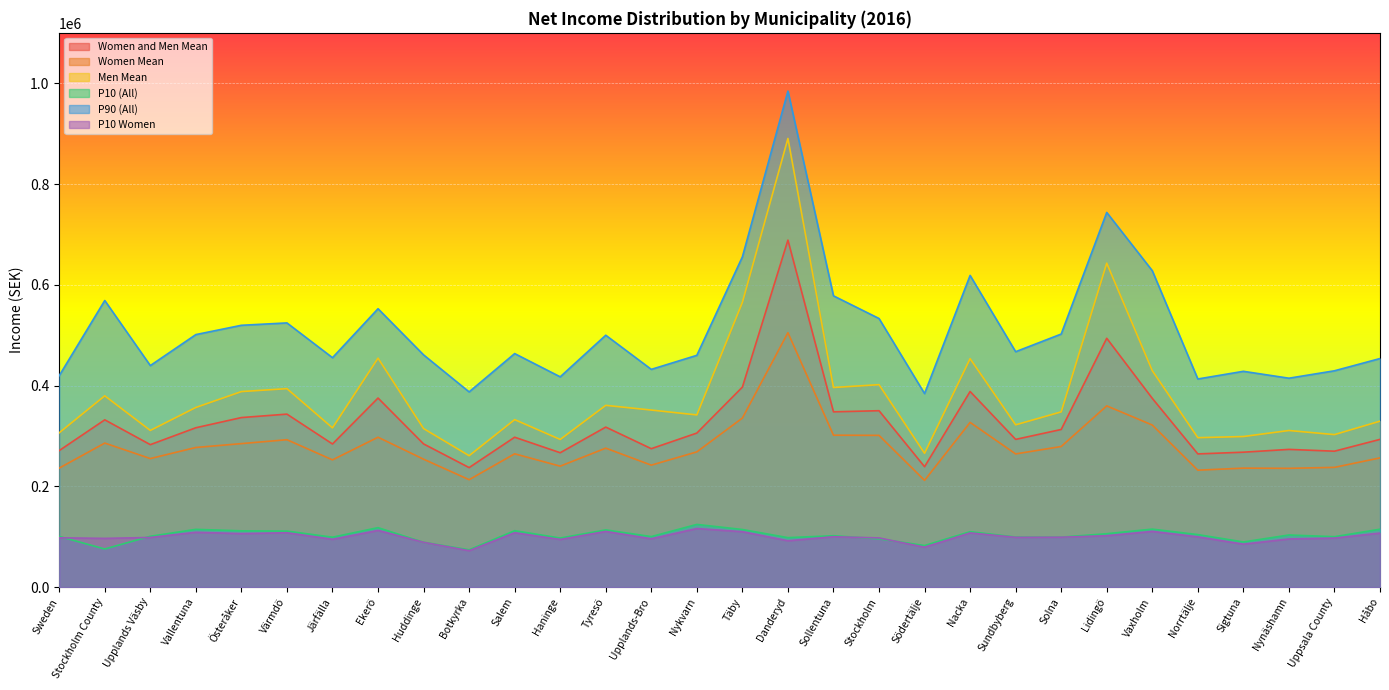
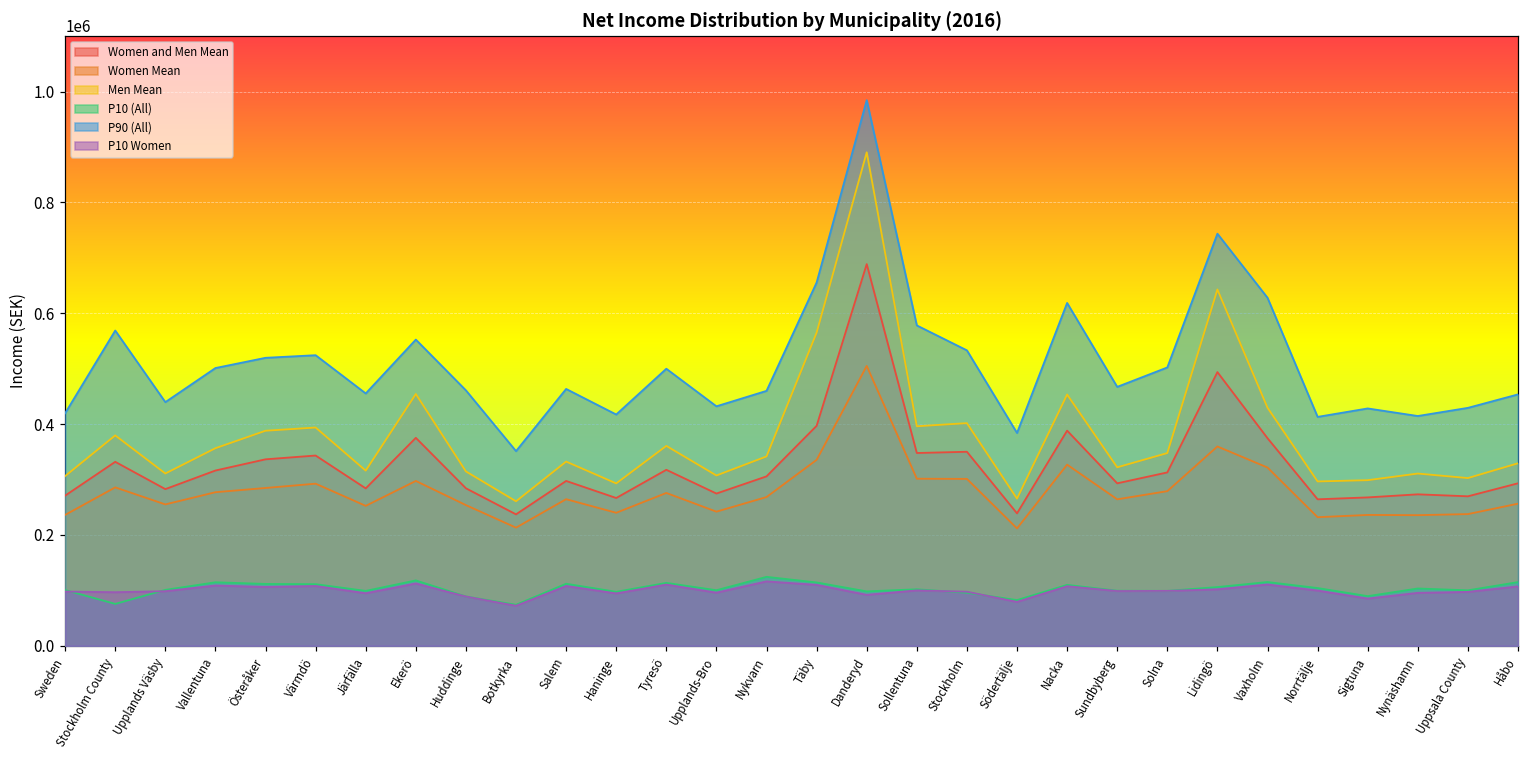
P90 (All), Botkyrka: 390000 -> 350000
Men Mean, Upplands-Bro: 350000 -> 310000
